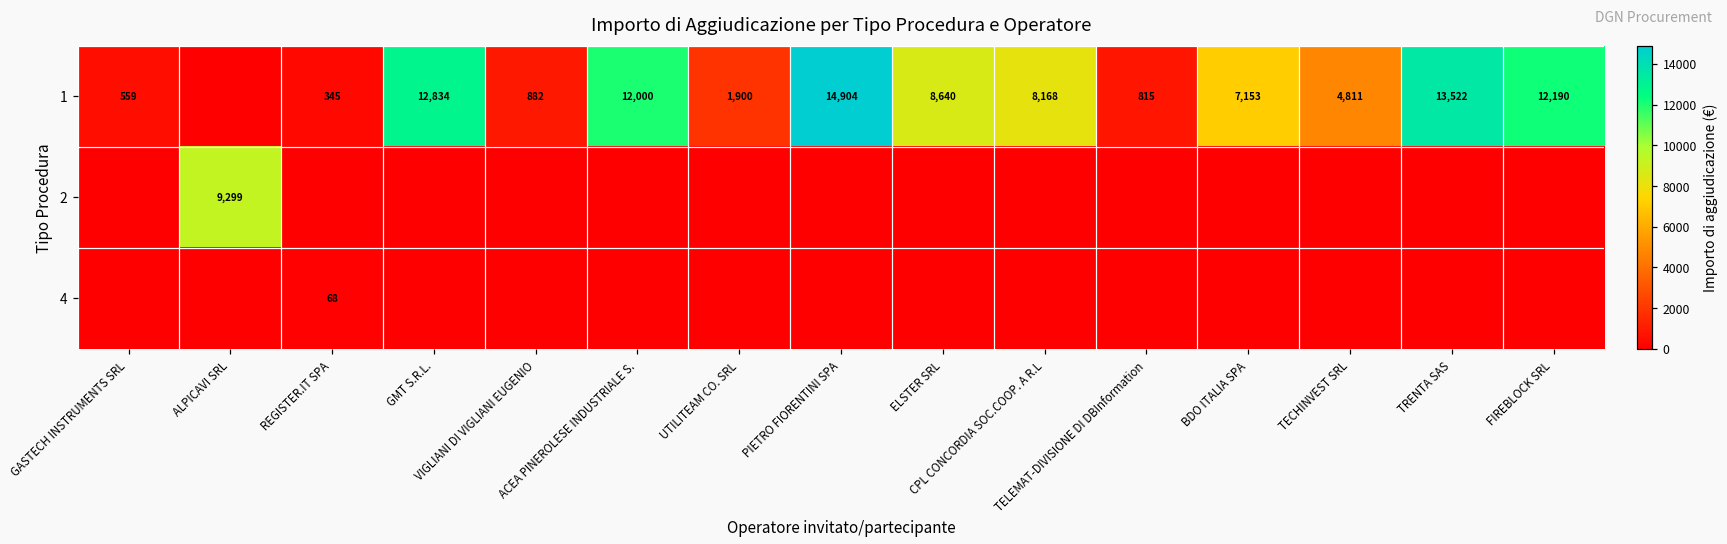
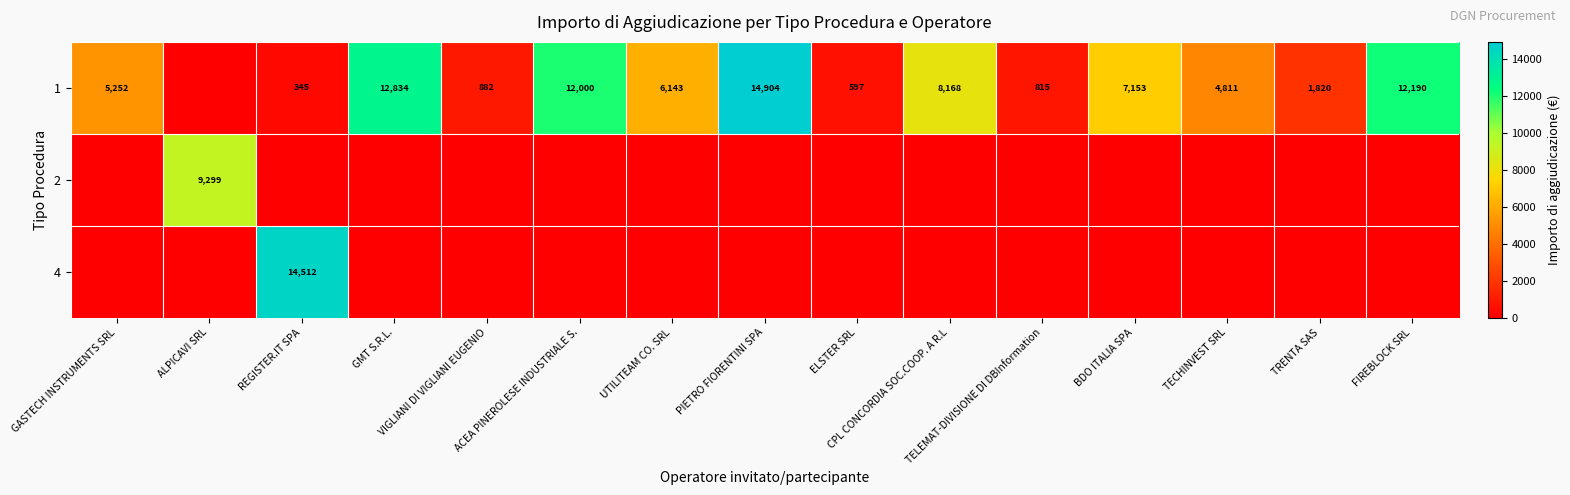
1, GASTECH INSTRUMENTS SRL: 559 -> 5,252
1, UTILITEAM CO. SRL: 1,900 -> 6,143
1, ELSTER SRL: 8,640 -> 597
1, TRENTA SAS: 13,522 -> 1,820
4, REGISTER.IT SPA: 68 -> 14,512
